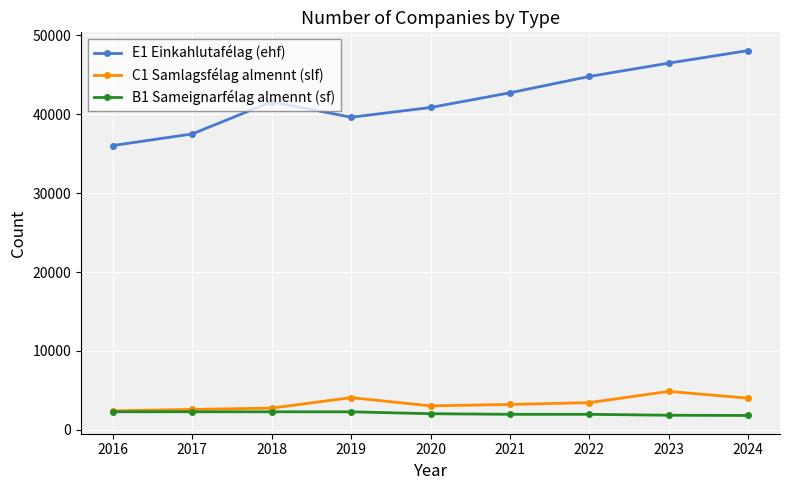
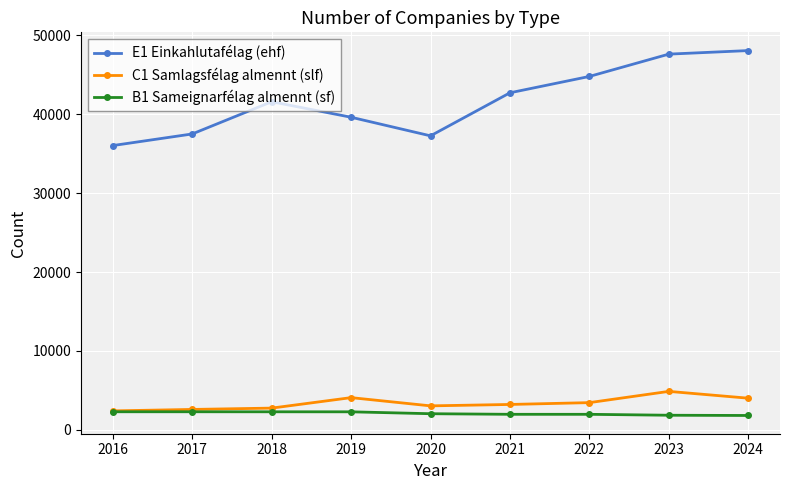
E1 Einkahlutafélag (ehf), 2020: 41000 -> 37000
E1 Einkahlutafélag (ehf), 2023: 46000 -> 48000
